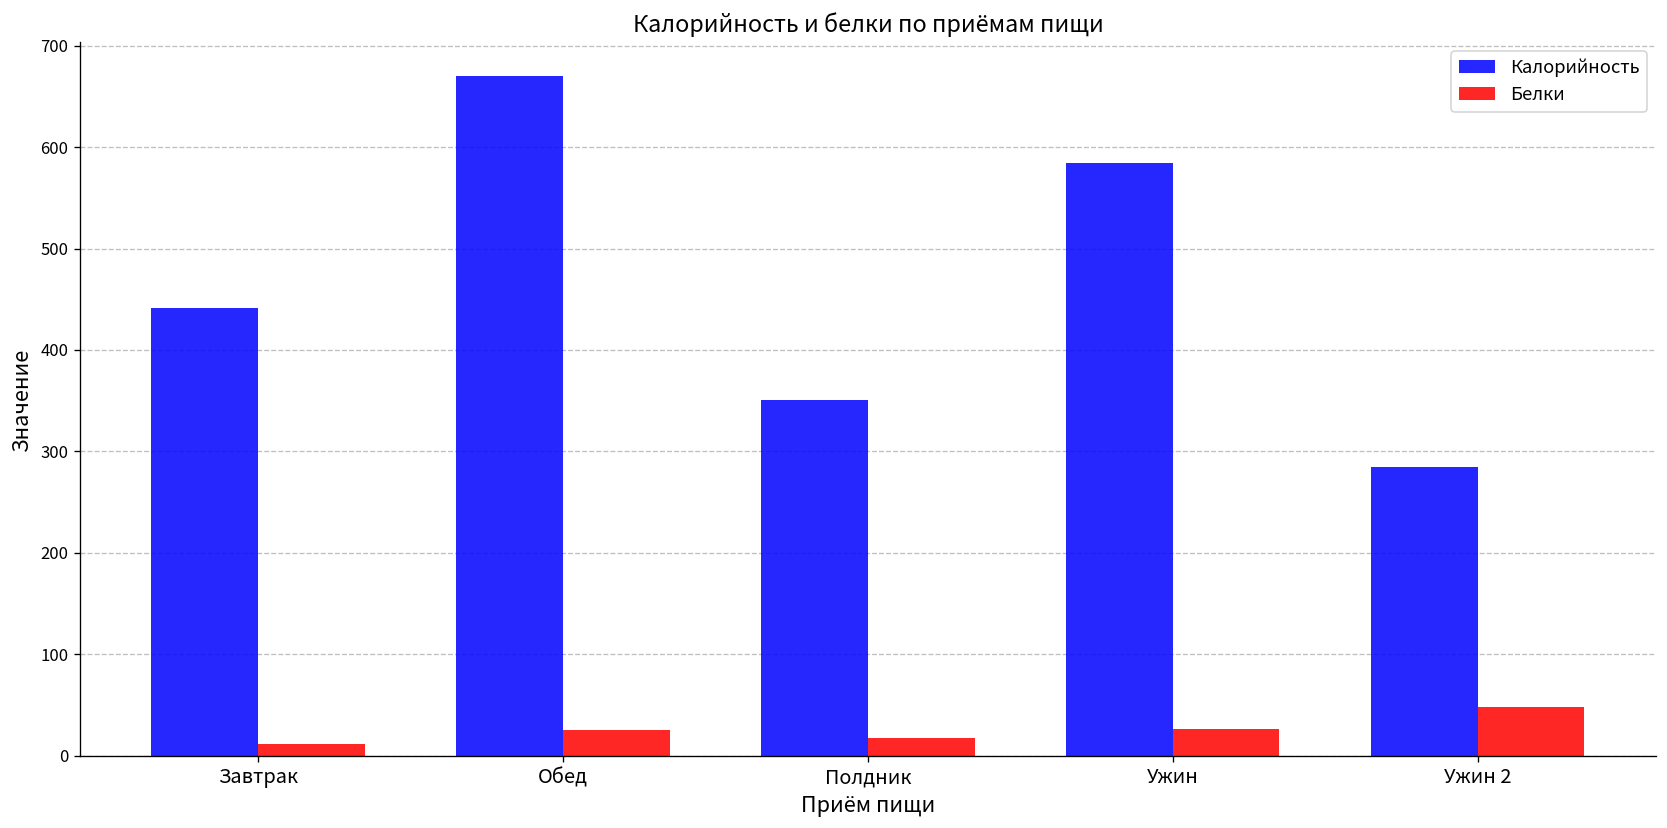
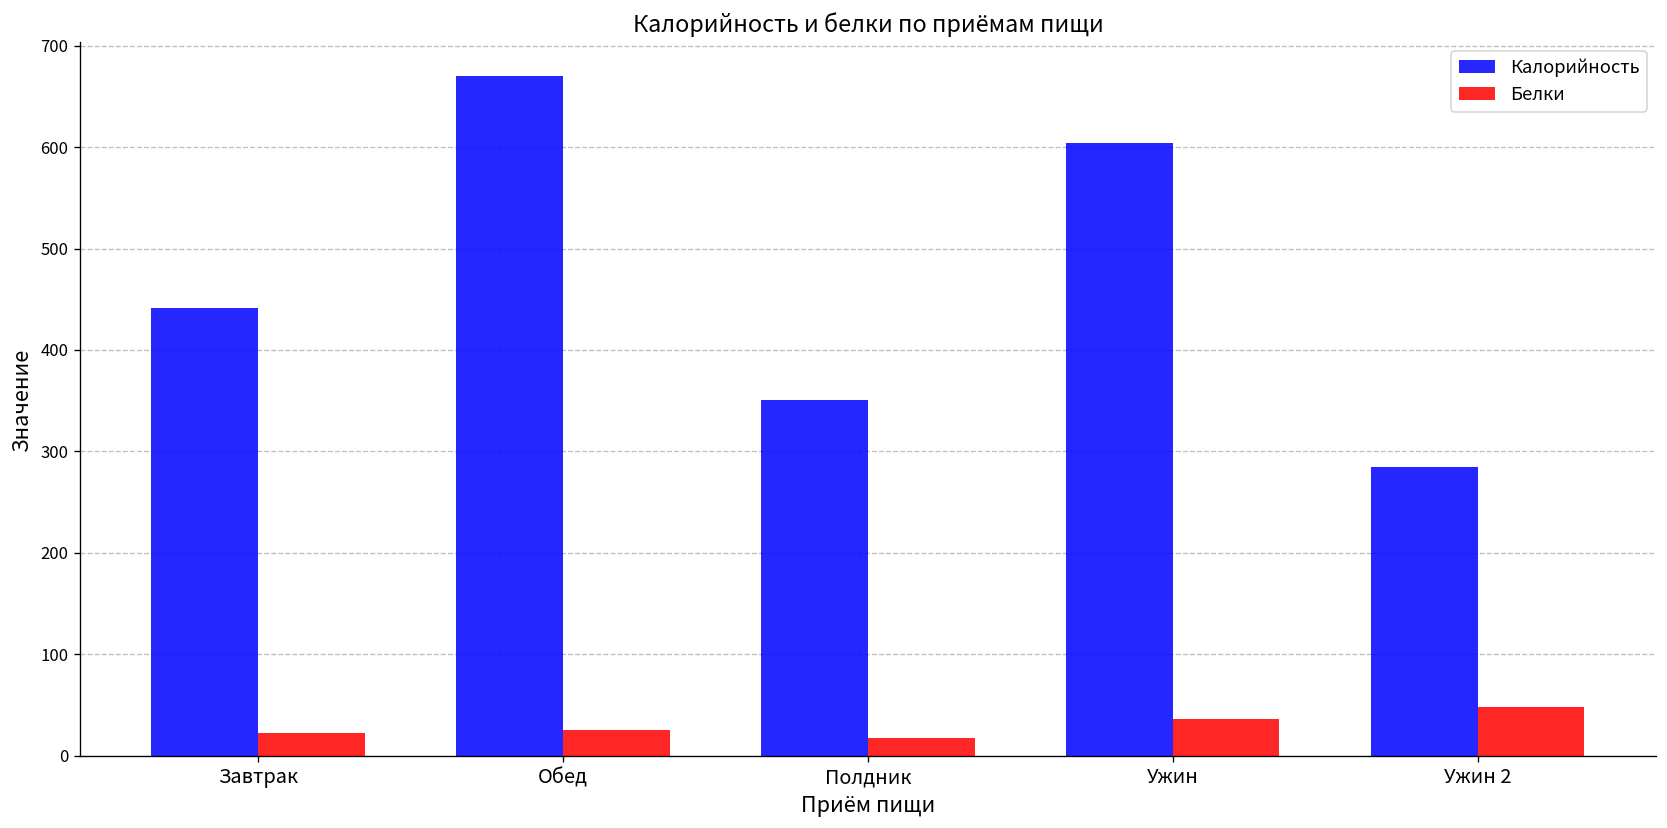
Белки, Завтрак: 10 -> 20
Калорийность, Ужин: 580 -> 600
Белки, Ужин: 30 -> 40
